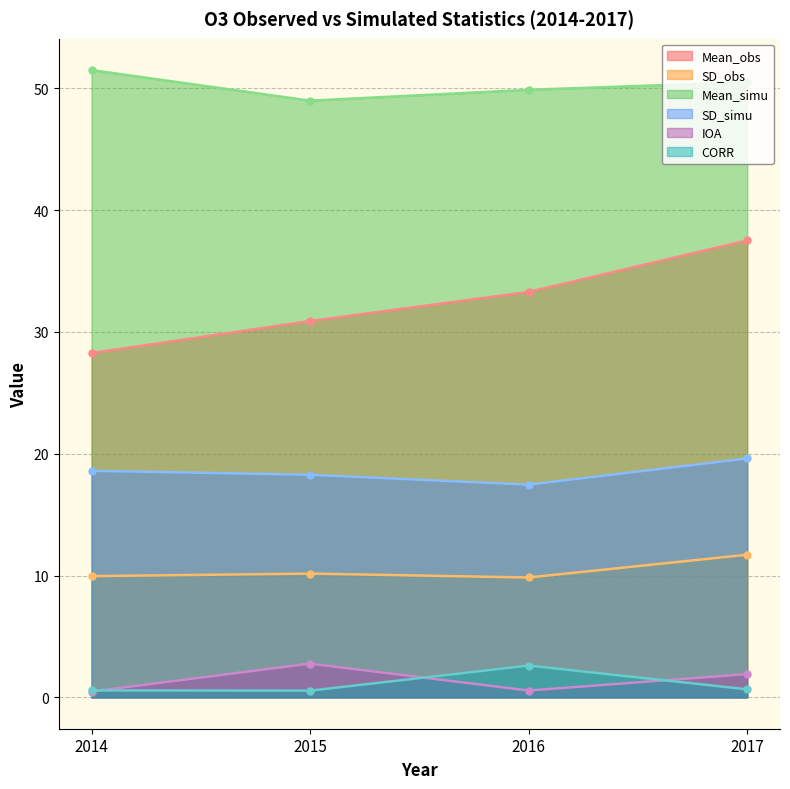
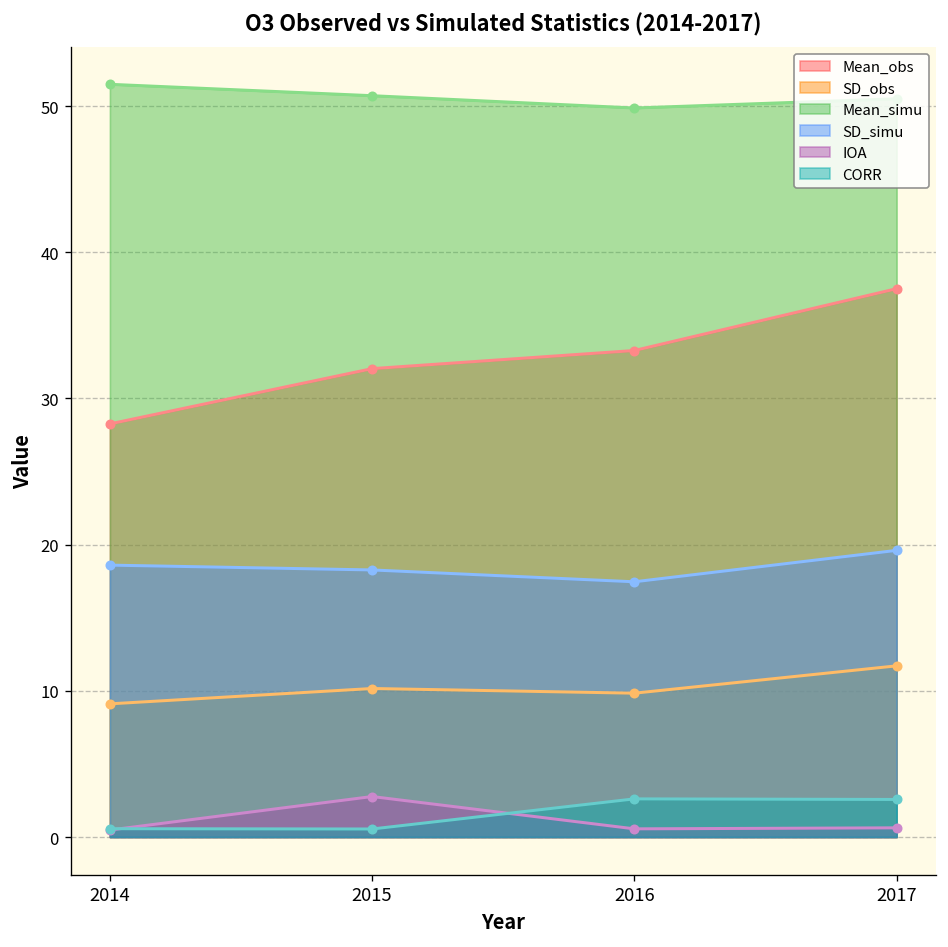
SD_obs, 2014: 10.0 -> 9.1
Mean_obs, 2015: 30.9 -> 32.0
Mean_simu, 2015: 49.0 -> 50.7
IOA, 2017: 1.9 -> 0.6
CORR, 2017: 0.7 -> 2.6
